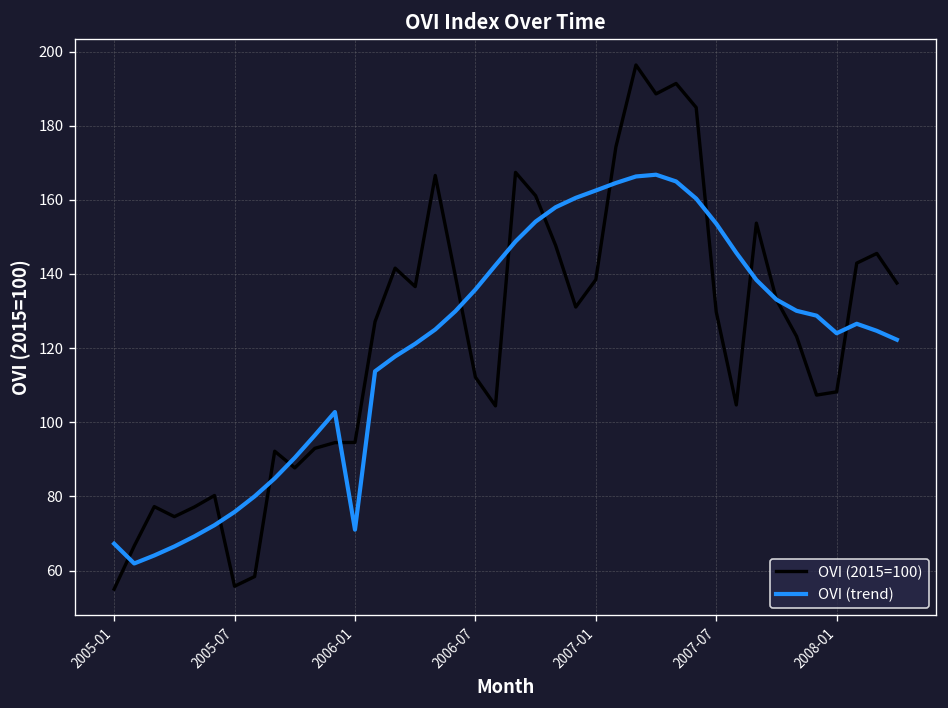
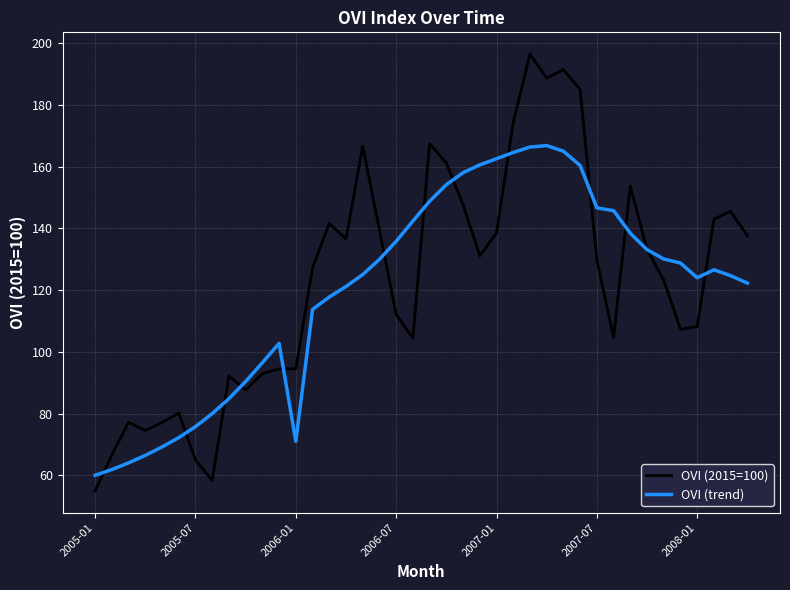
OVI (trend), 2005-01: 67 -> 60
OVI (2015=100), 2005-07: 56 -> 65
OVI (trend), 2007-07: 154 -> 147
